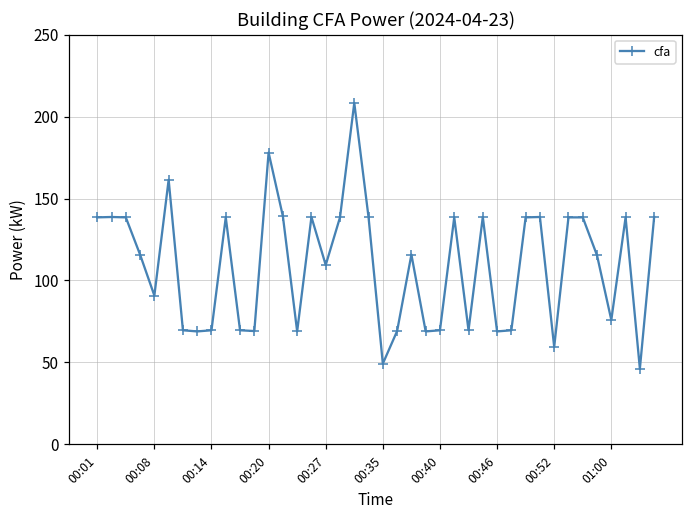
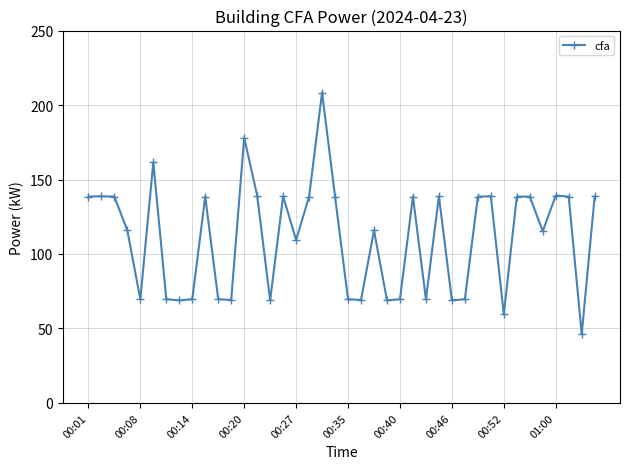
00:08: 91 -> 70
00:35: 49 -> 70
01:00: 76 -> 139
